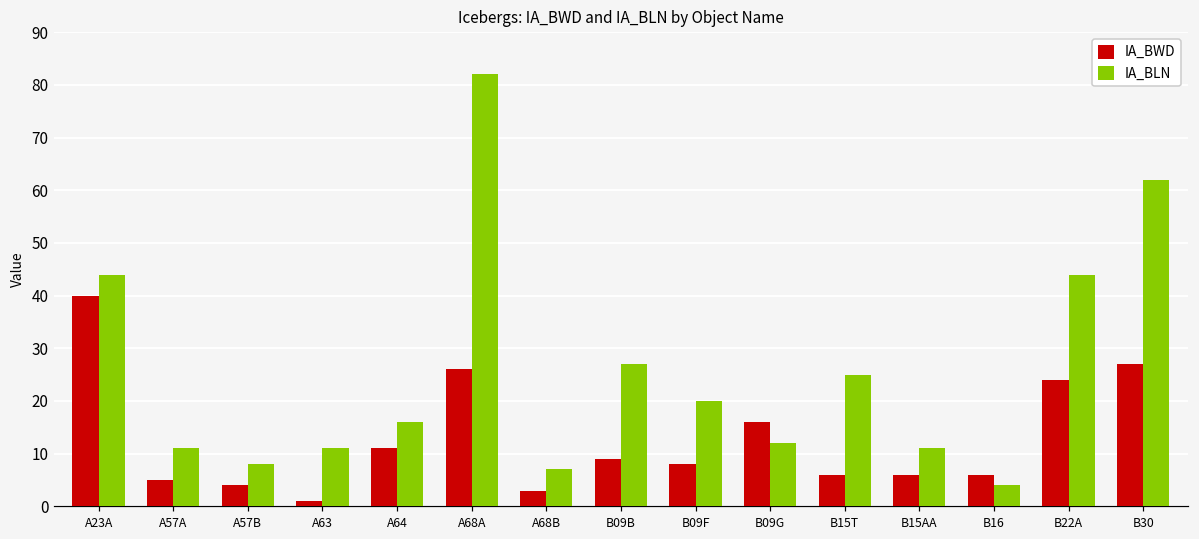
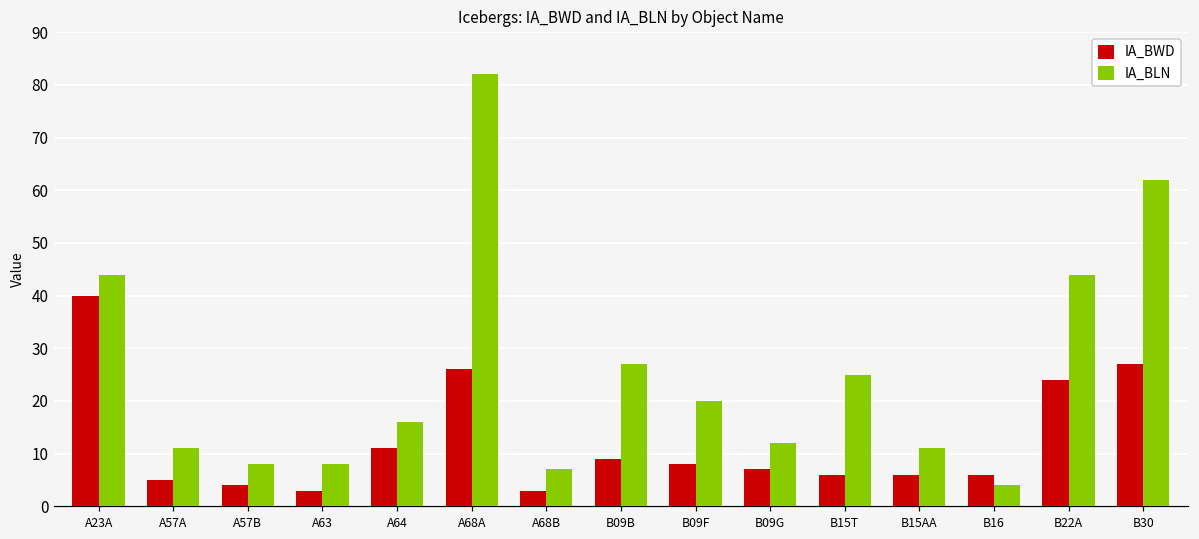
IA_BWD, A63: 1 -> 3
IA_BLN, A63: 11 -> 8
IA_BWD, B09G: 16 -> 7
